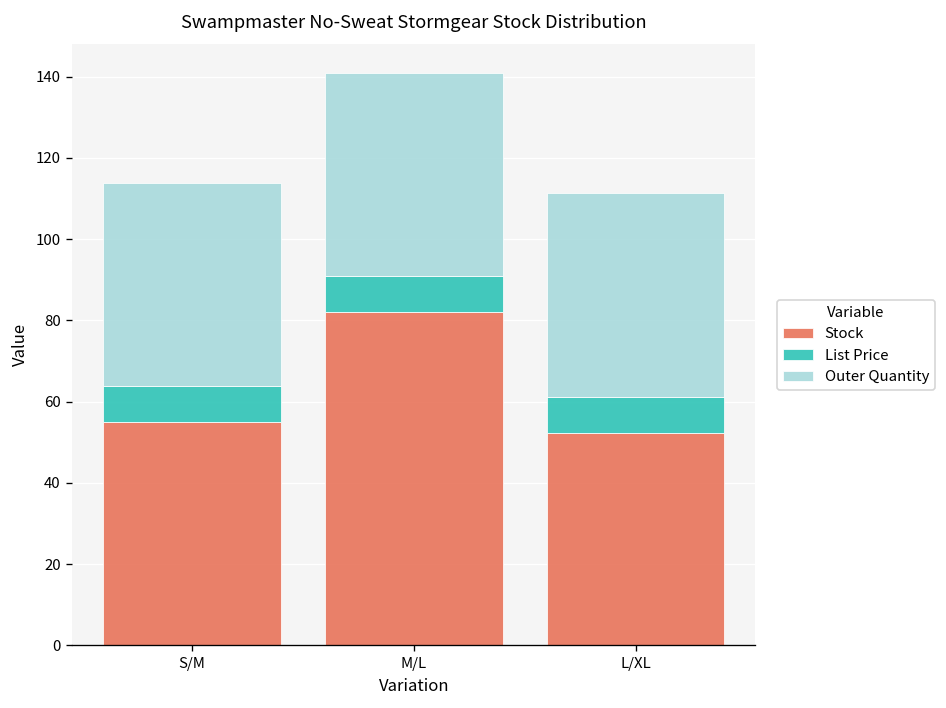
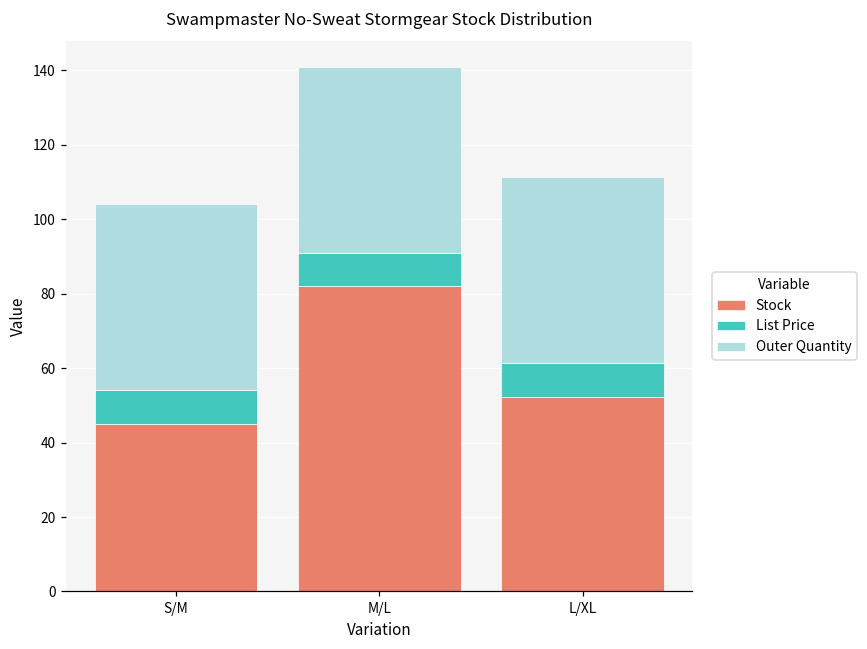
Stock, S/M: 55 -> 45
